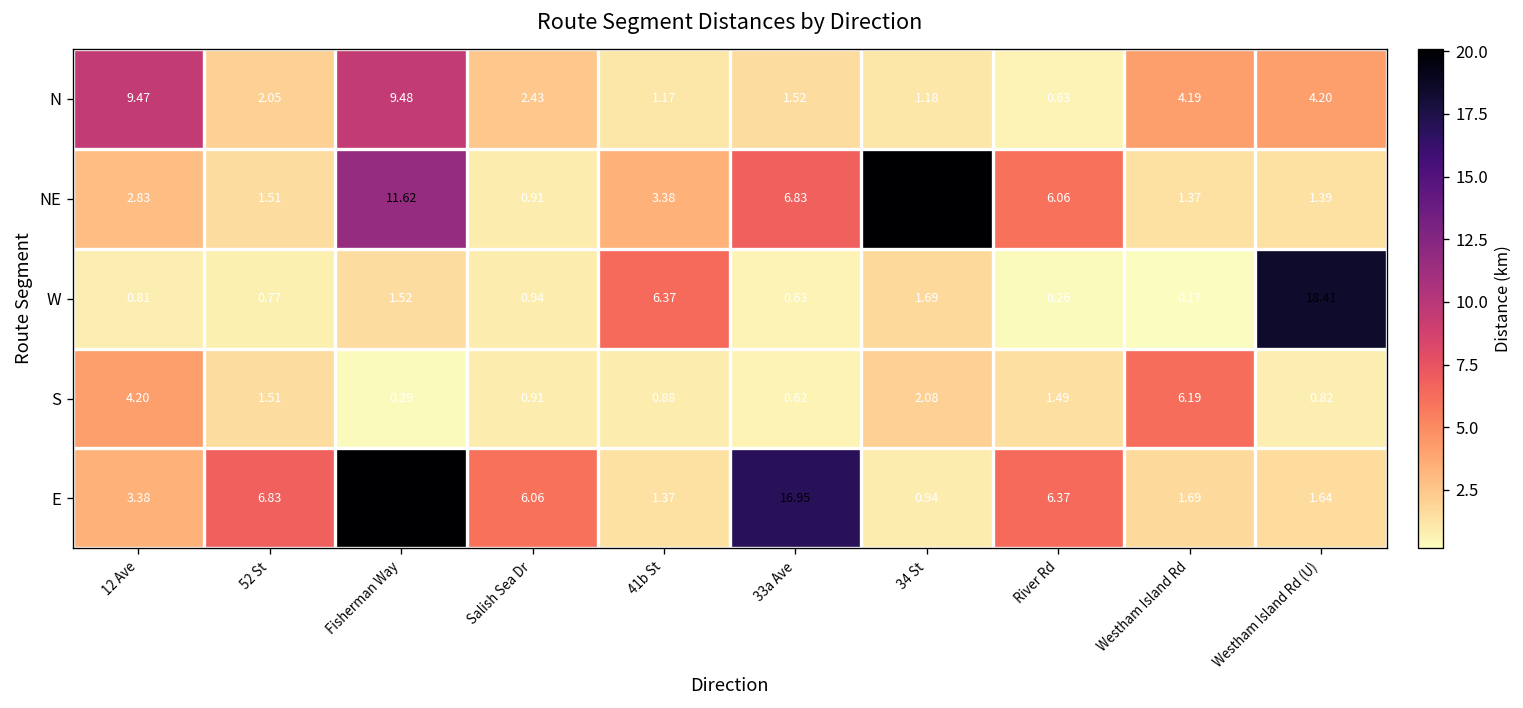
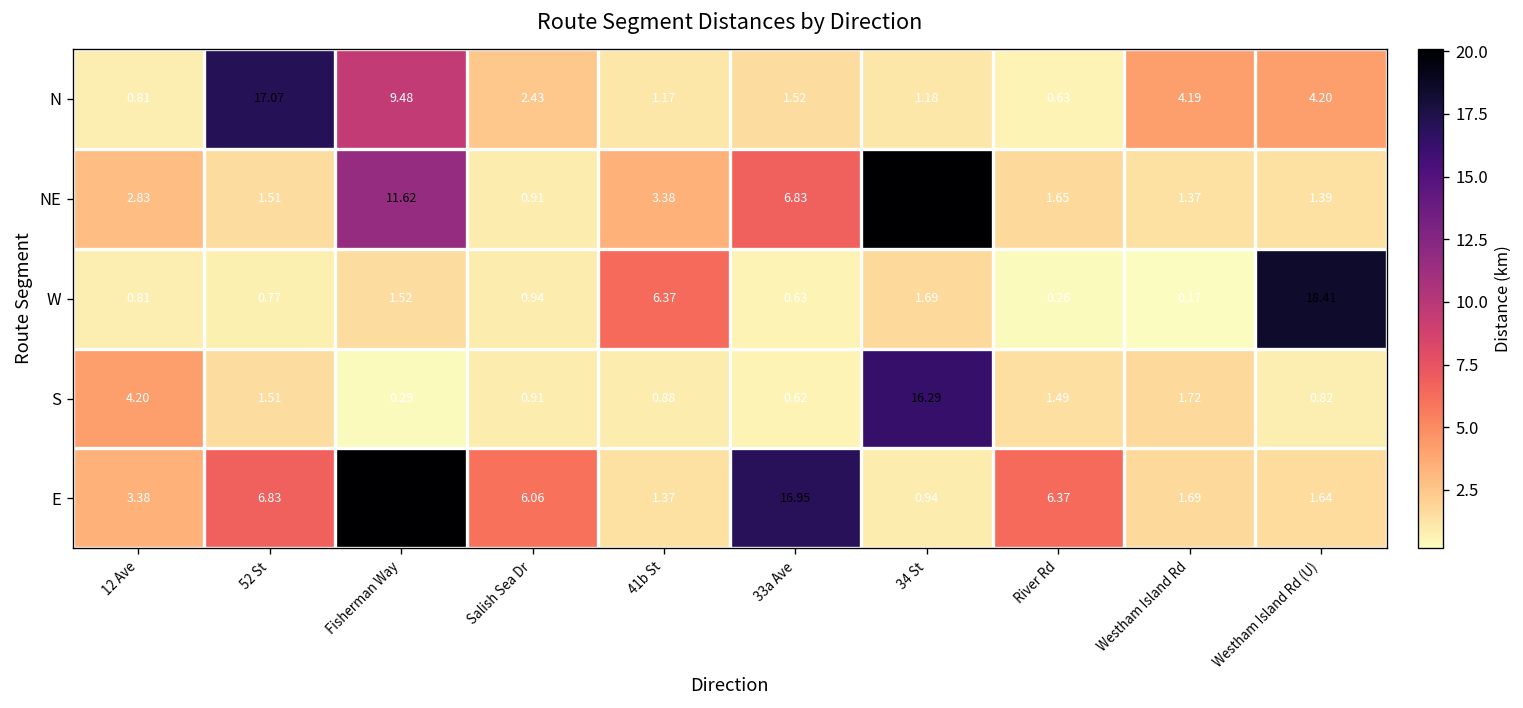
N, 12 Ave: 9.47 -> 0.81
N, 52 St: 2.05 -> 17.07
NE, River Rd: 6.06 -> 1.65
S, 34 St: 2.08 -> 16.29
S, Westham Island Rd: 6.19 -> 1.72
